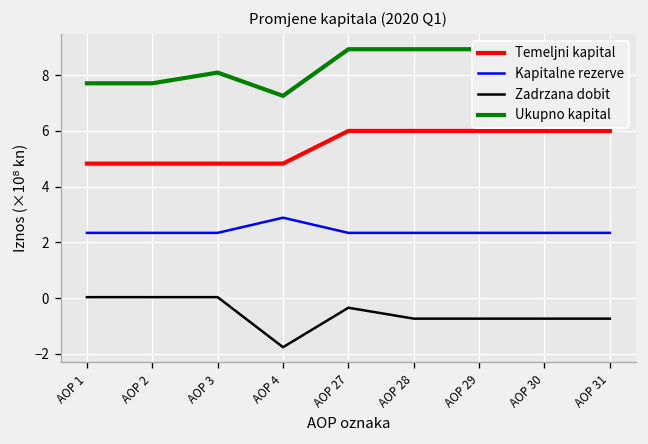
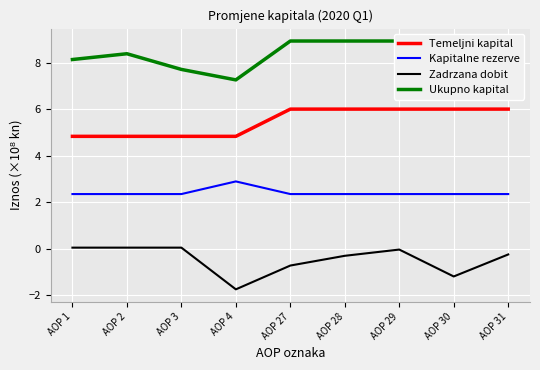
Ukupno kapital, AOP 1: 7.7 -> 8.1
Ukupno kapital, AOP 2: 7.7 -> 8.4
Ukupno kapital, AOP 3: 8.1 -> 7.7
Zadrzana dobit, AOP 27: -0.3 -> -0.7
Zadrzana dobit, AOP 28: -0.7 -> -0.3
Zadrzana dobit, AOP 29: -0.7 -> 0.0
Zadrzana dobit, AOP 30: -0.7 -> -1.2
Zadrzana dobit, AOP 31: -0.7 -> -0.3
